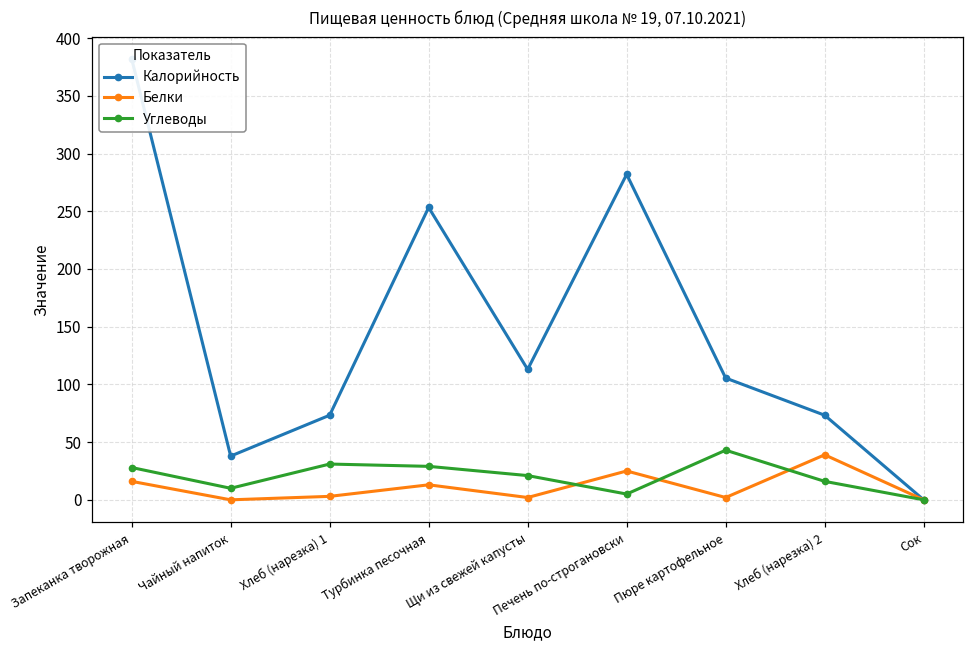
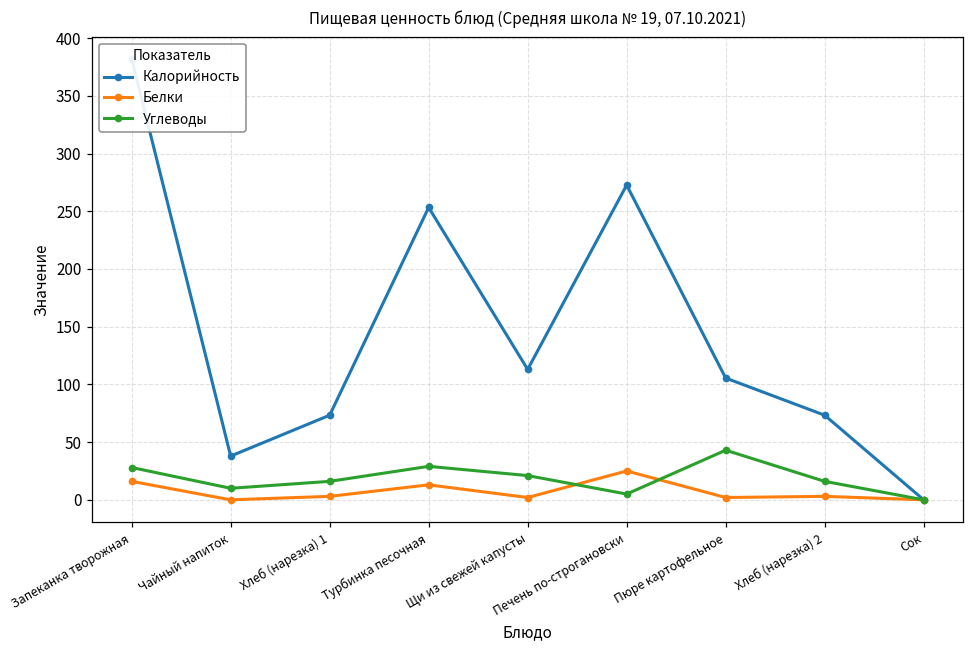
Углеводы, Хлеб (нарезка) 1: 31 -> 16
Калорийность, Печень по-строгановски: 282 -> 273
Белки, Хлеб (нарезка) 2: 39 -> 3
